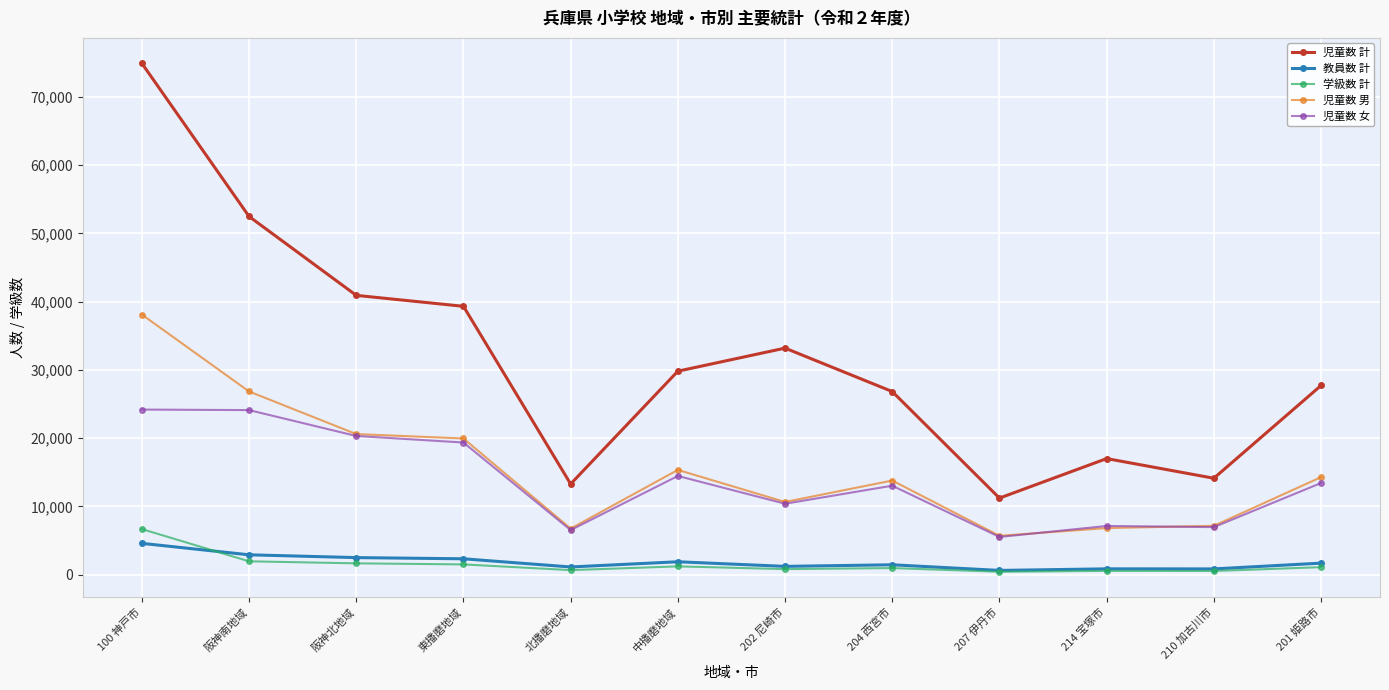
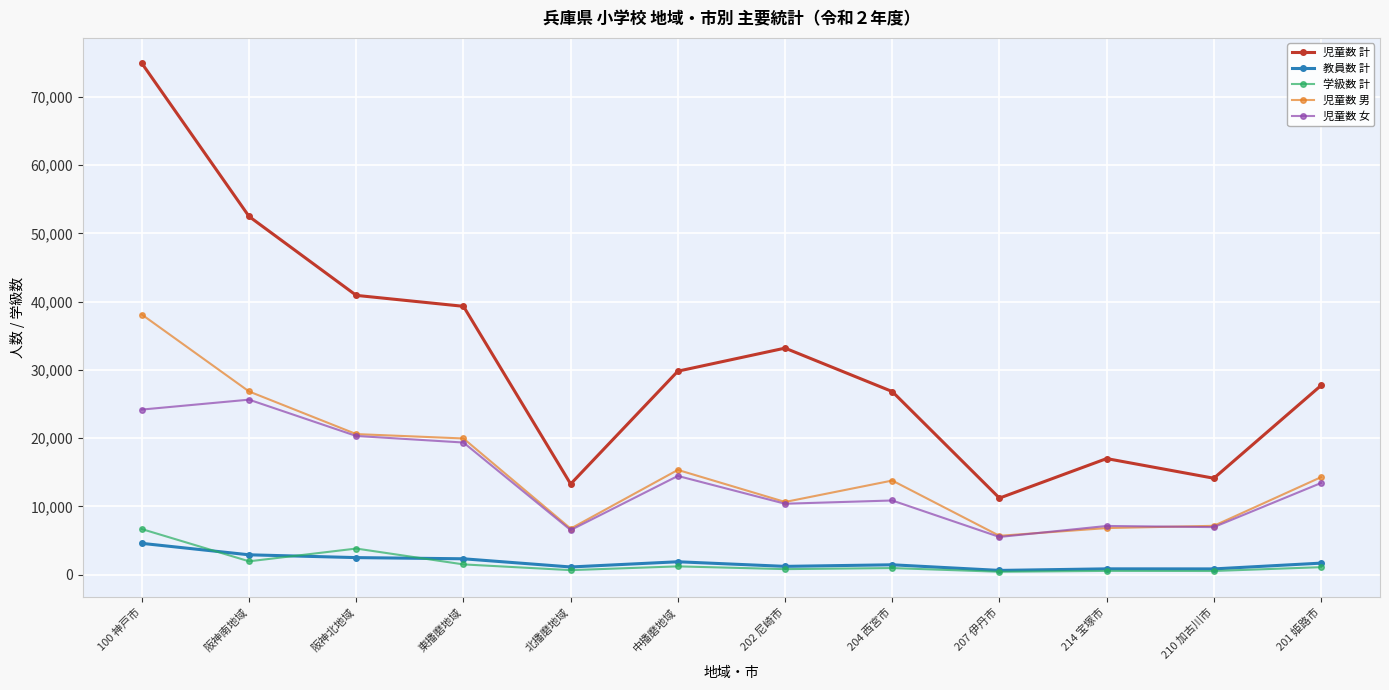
児童数 女, 阪神南地域: 24,000 -> 26,000
学級数 計, 阪神北地域: 2,000 -> 4,000
児童数 女, 204 西宮市: 13,000 -> 11,000
